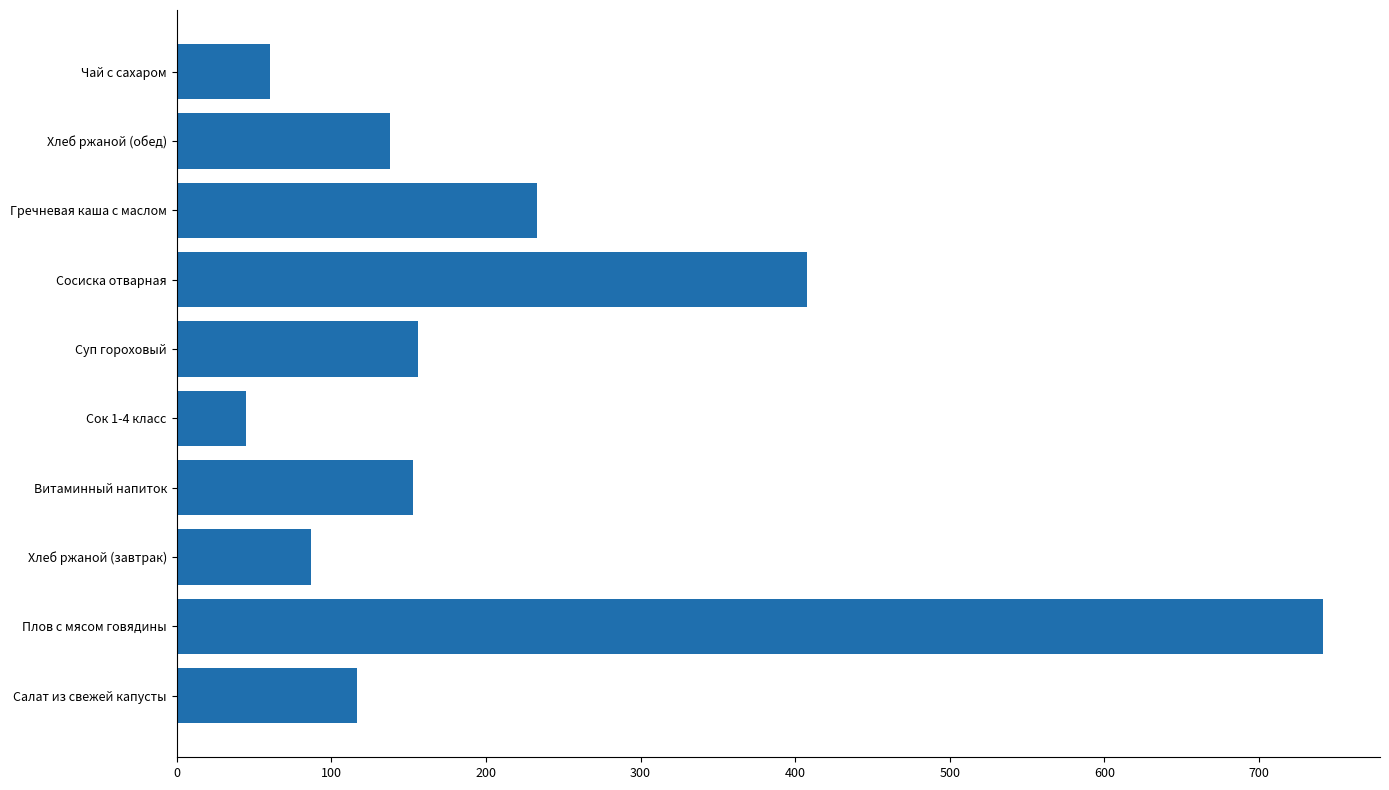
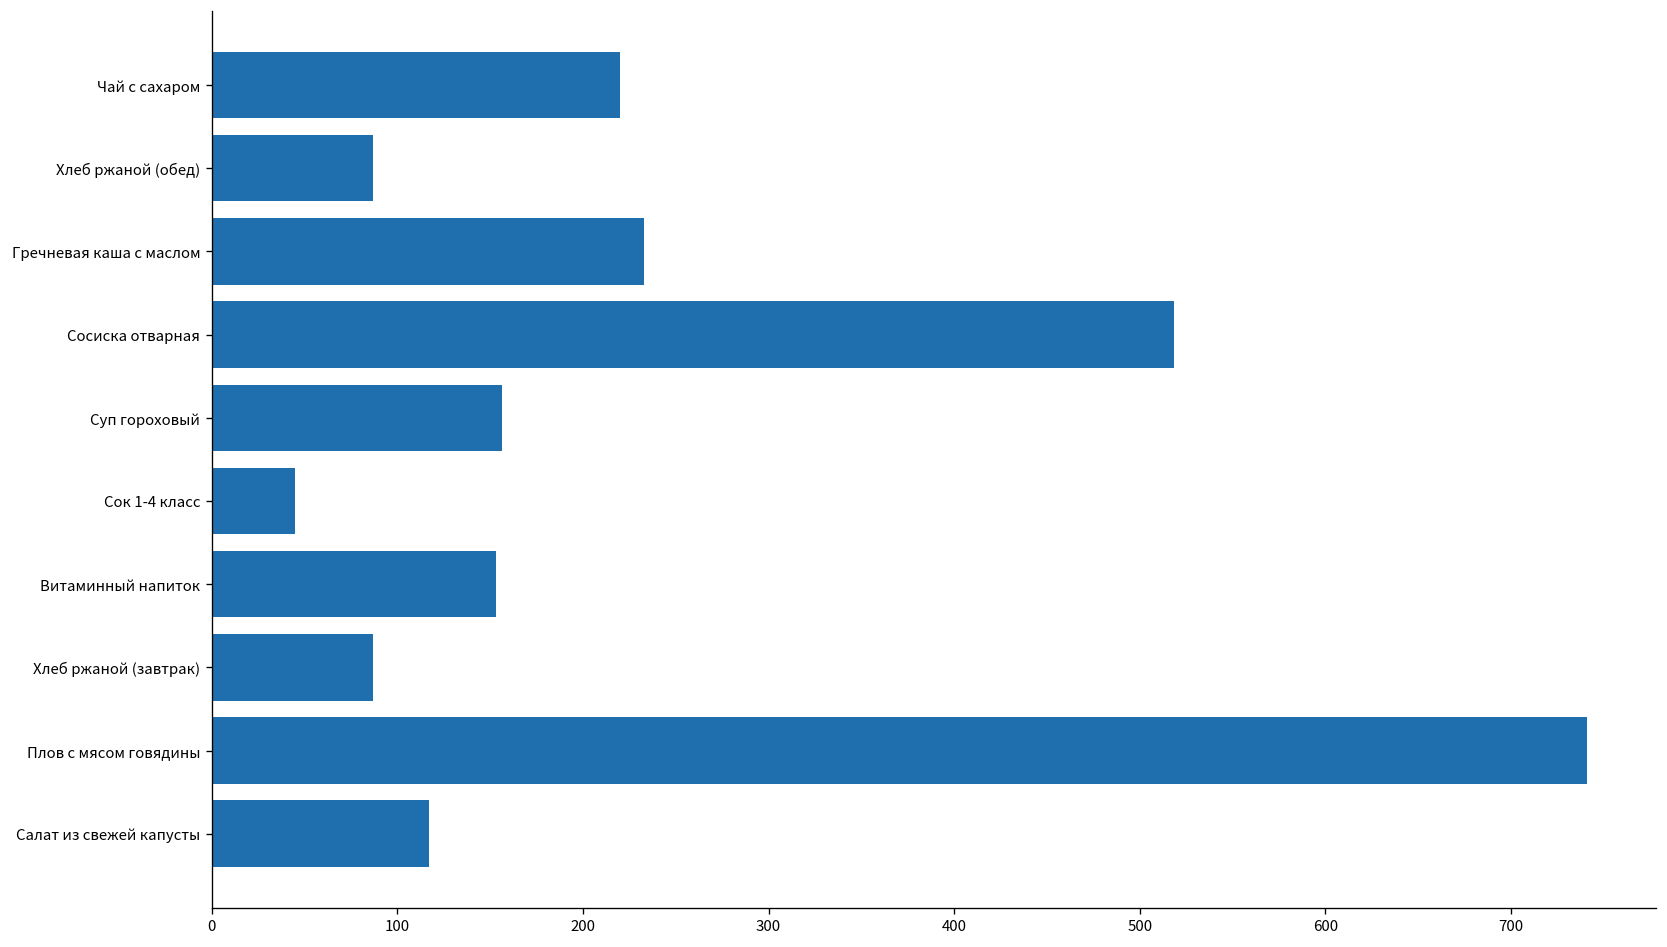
Чай с сахаром: 61 -> 220
Хлеб ржаной (обед): 138 -> 87
Сосиска отварная: 407 -> 519
